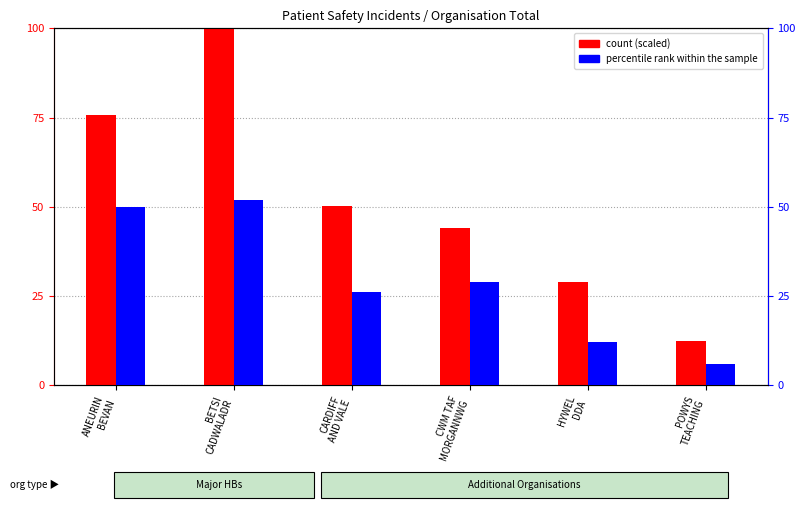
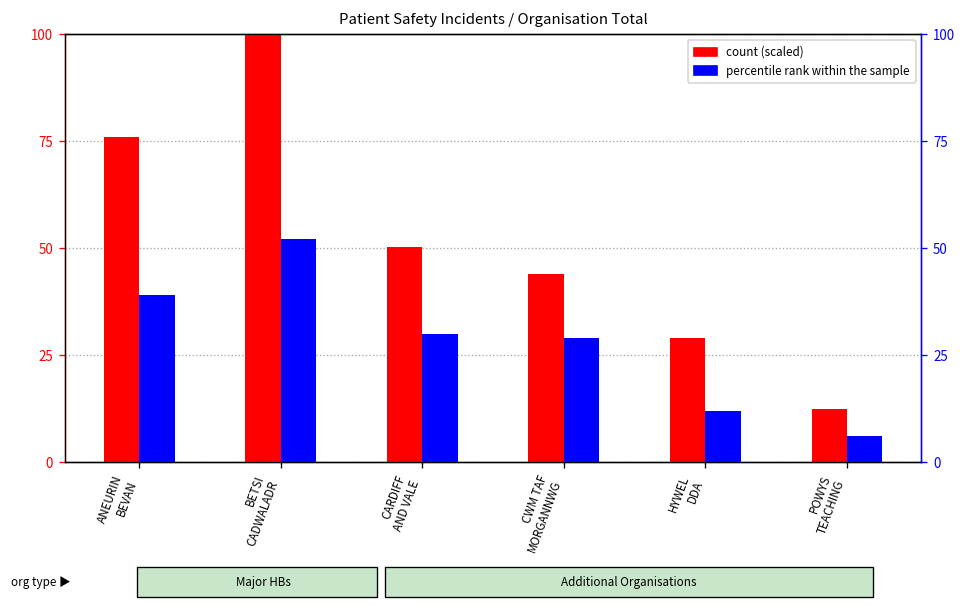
percentile rank within the sample, ANEURIN BEVAN: 50 -> 39
percentile rank within the sample, CARDIFF AND VALE: 26 -> 30
